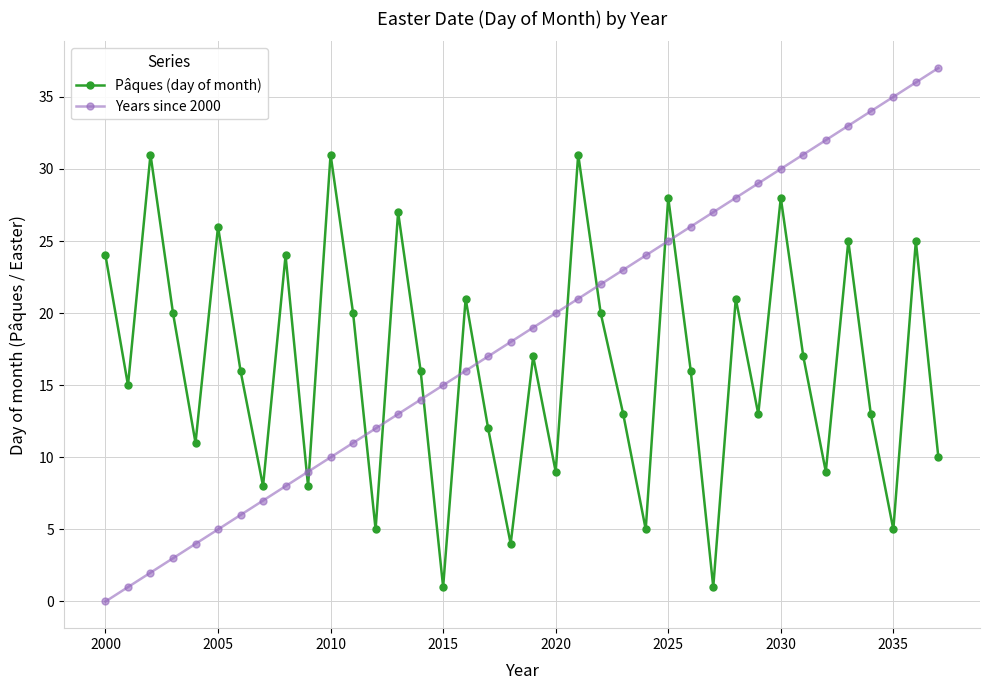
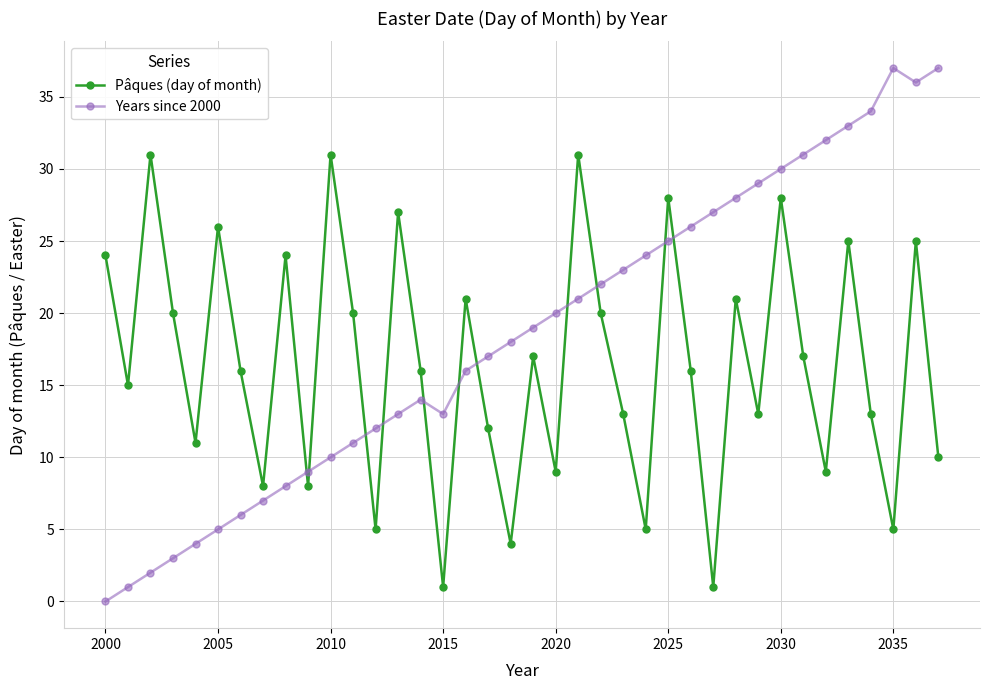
Years since 2000, 2015: 15.0 -> 13.0
Years since 2000, 2035: 35.0 -> 37.0
